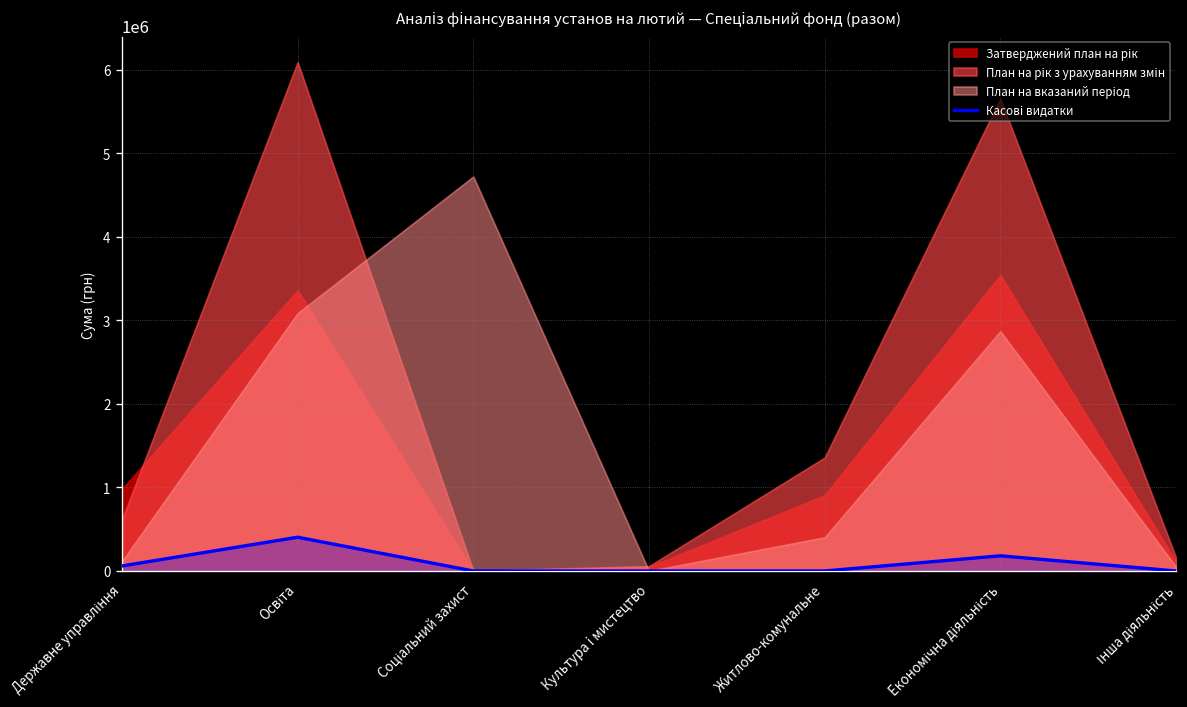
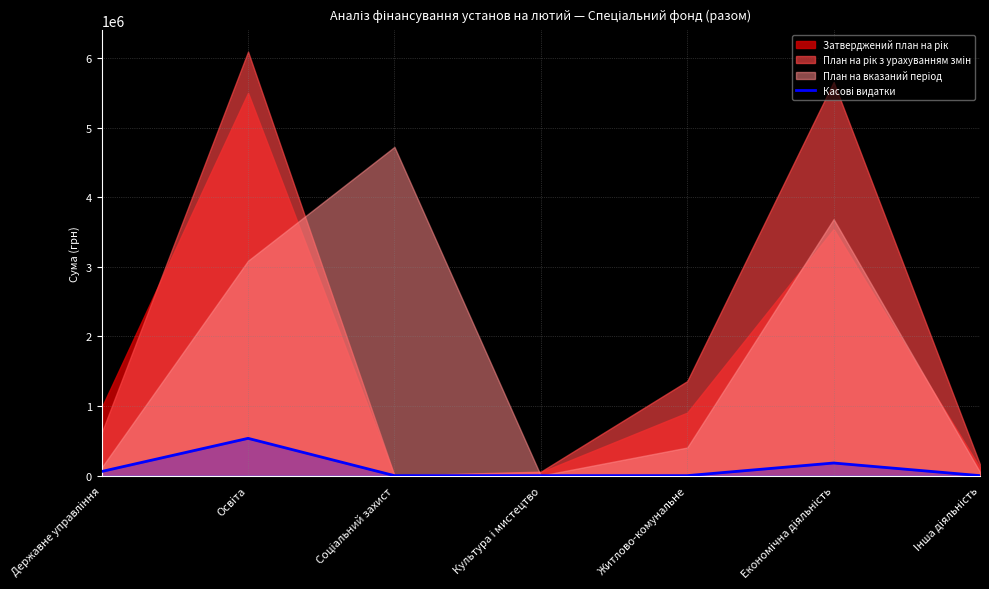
Касові видатки, Освіта: 400000 -> 500000
Затверджений план на рік, Освіта: 3400000 -> 5500000
План на вказаний період, Економічна діяльність: 2900000 -> 3700000
